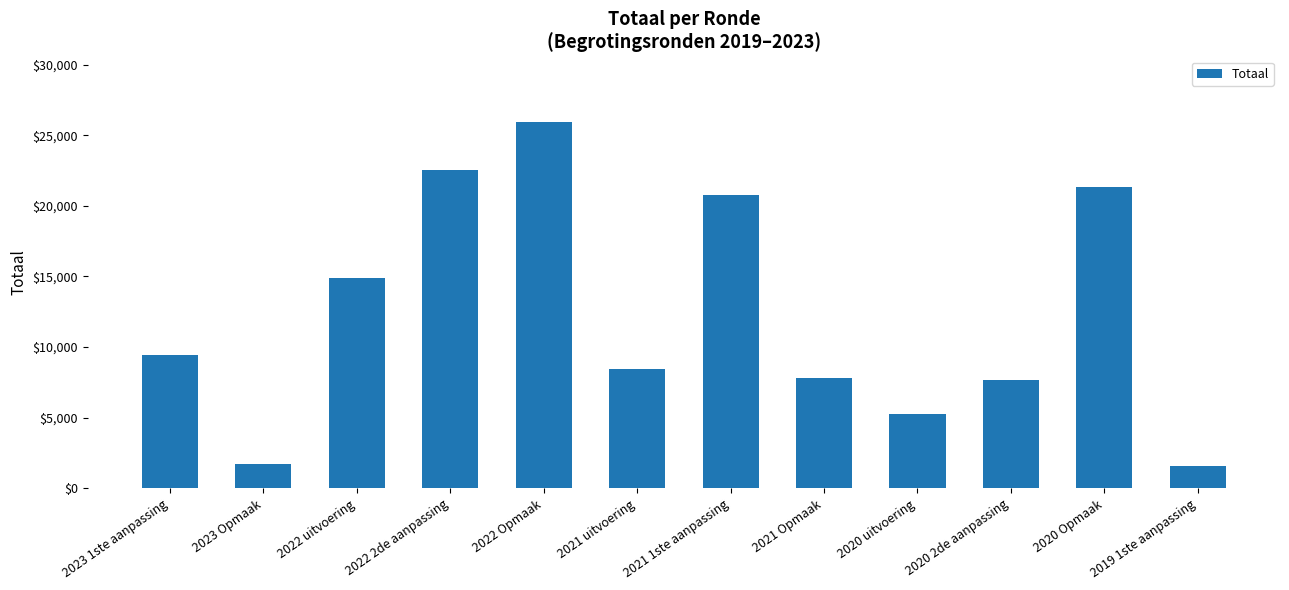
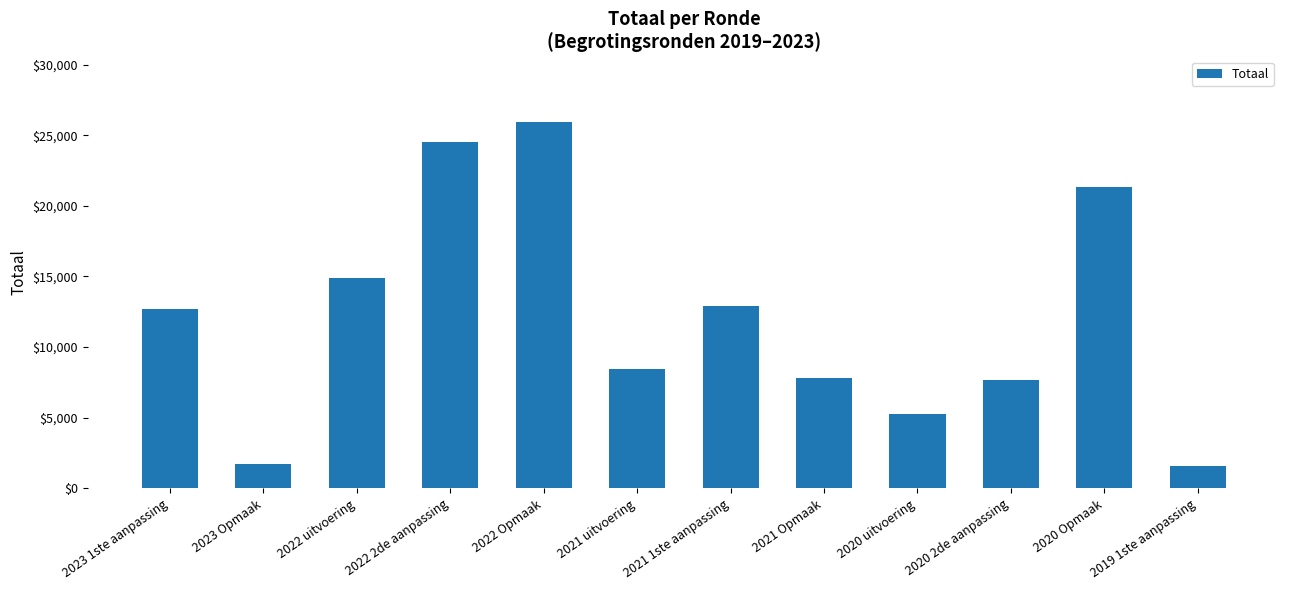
2023 1ste aanpassing: $9,400 -> $12,700
2022 2de aanpassing: $22,600 -> $24,500
2021 1ste aanpassing: $20,800 -> $12,900
